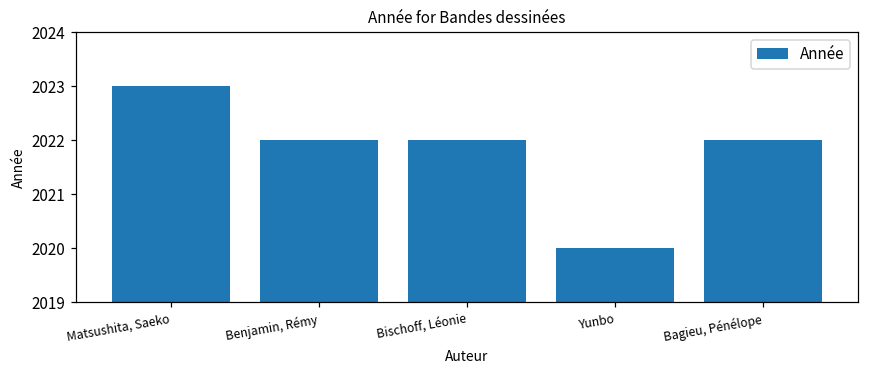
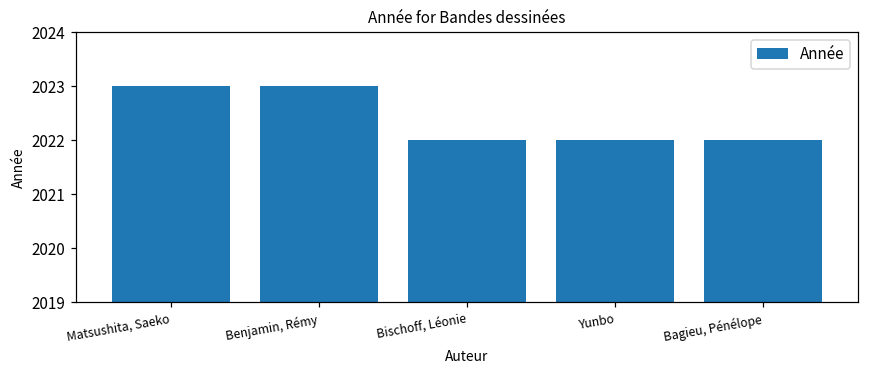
Benjamin, Rémy: 2022 -> 2023
Yunbo: 2020 -> 2022
